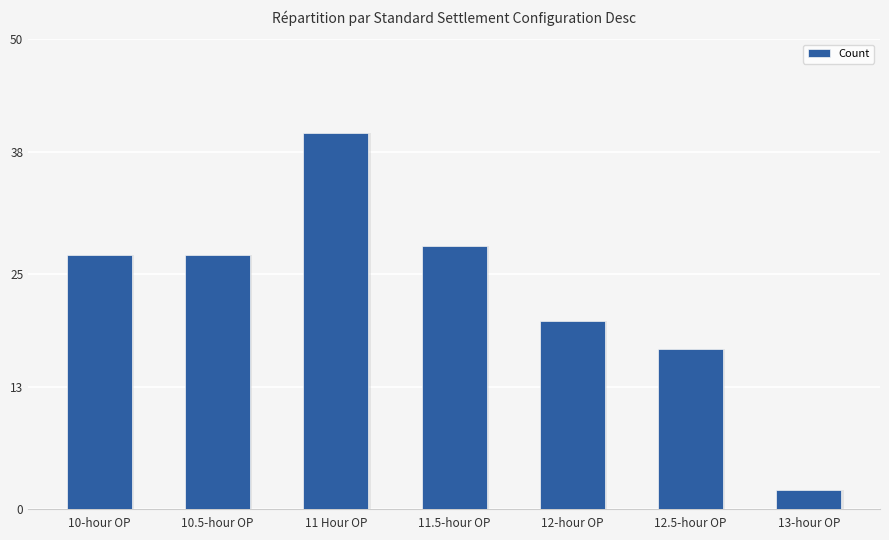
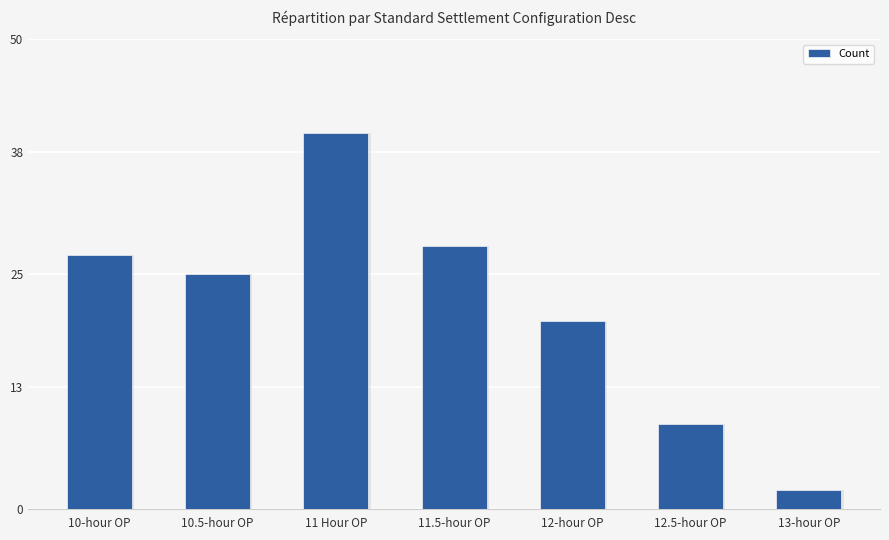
10.5-hour OP: 27 -> 25
12.5-hour OP: 17 -> 9
